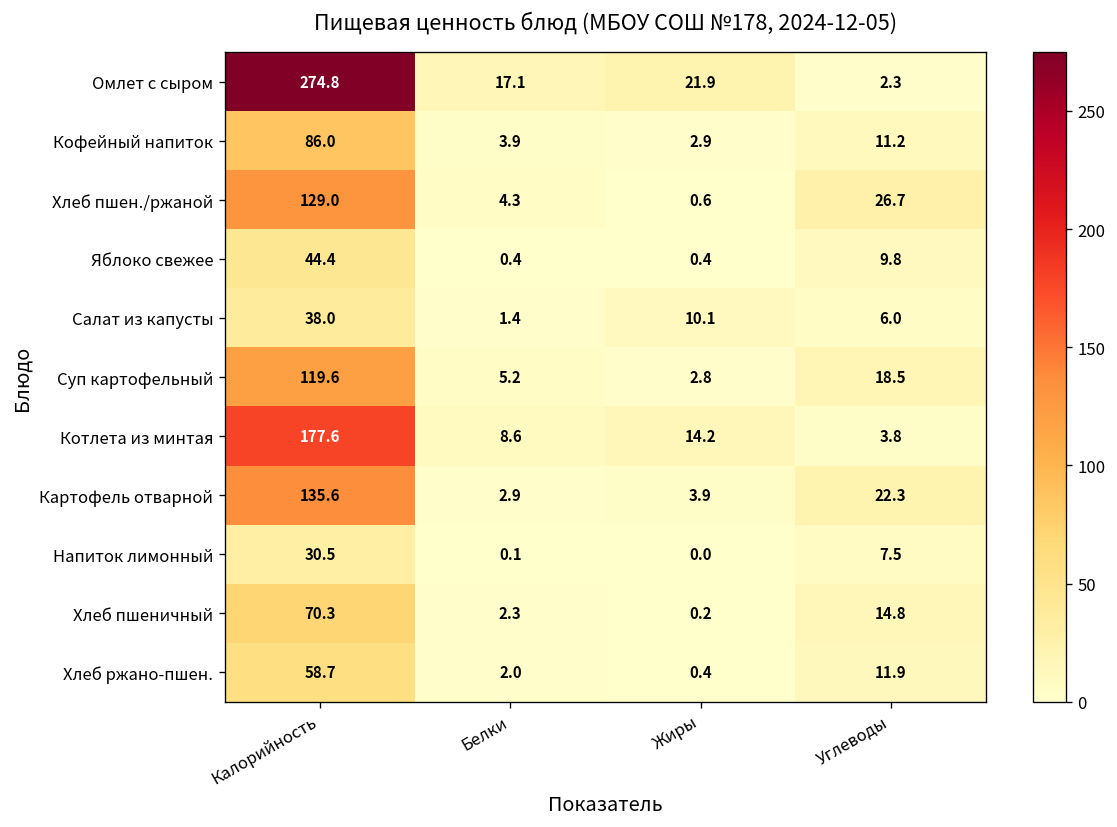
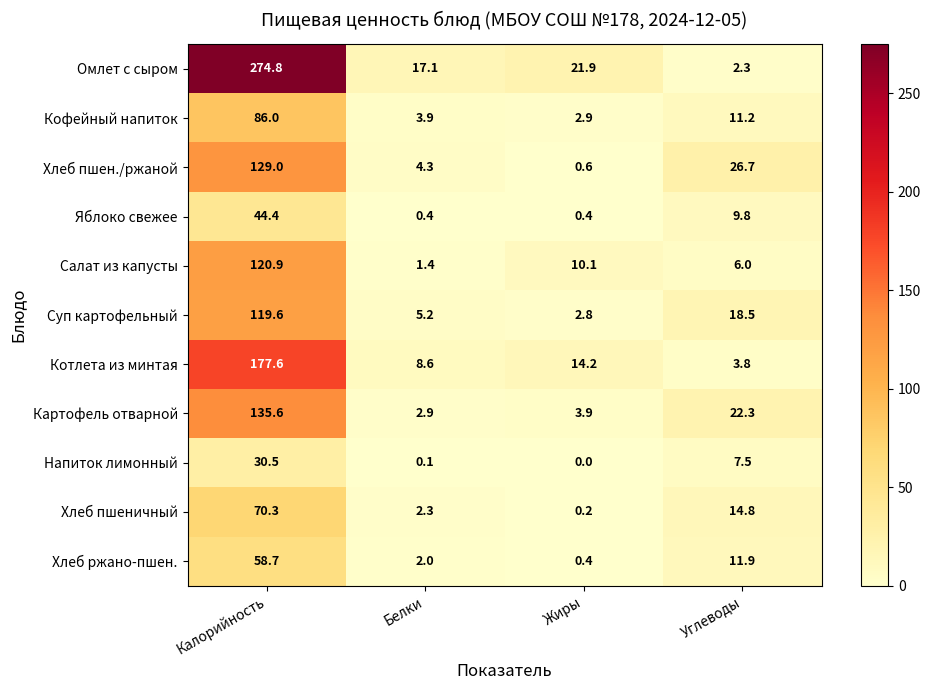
Салат из капусты, Калорийность: 38.0 -> 120.9
